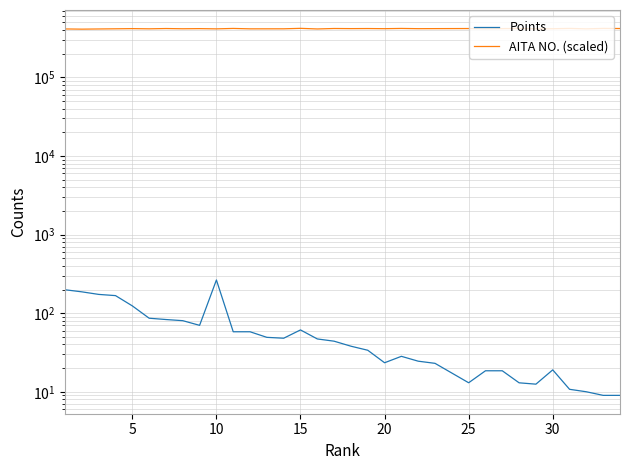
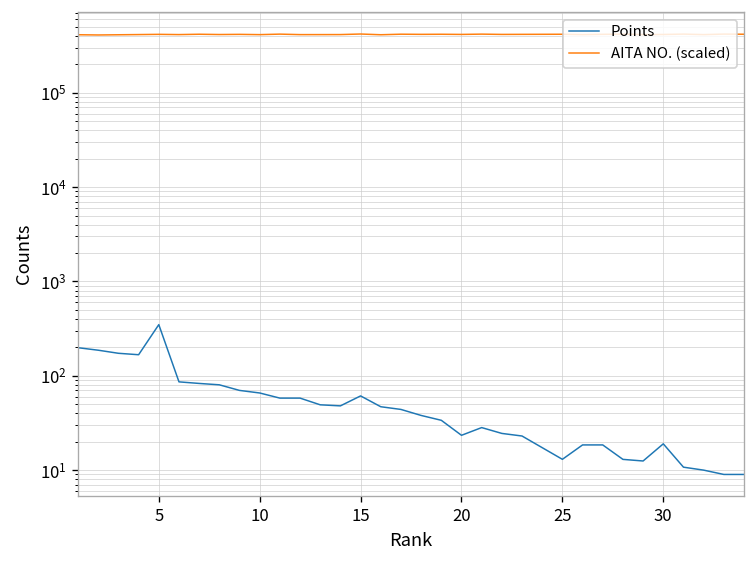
Points, 5: 120 -> 300
Points, 10: 260 -> 70
